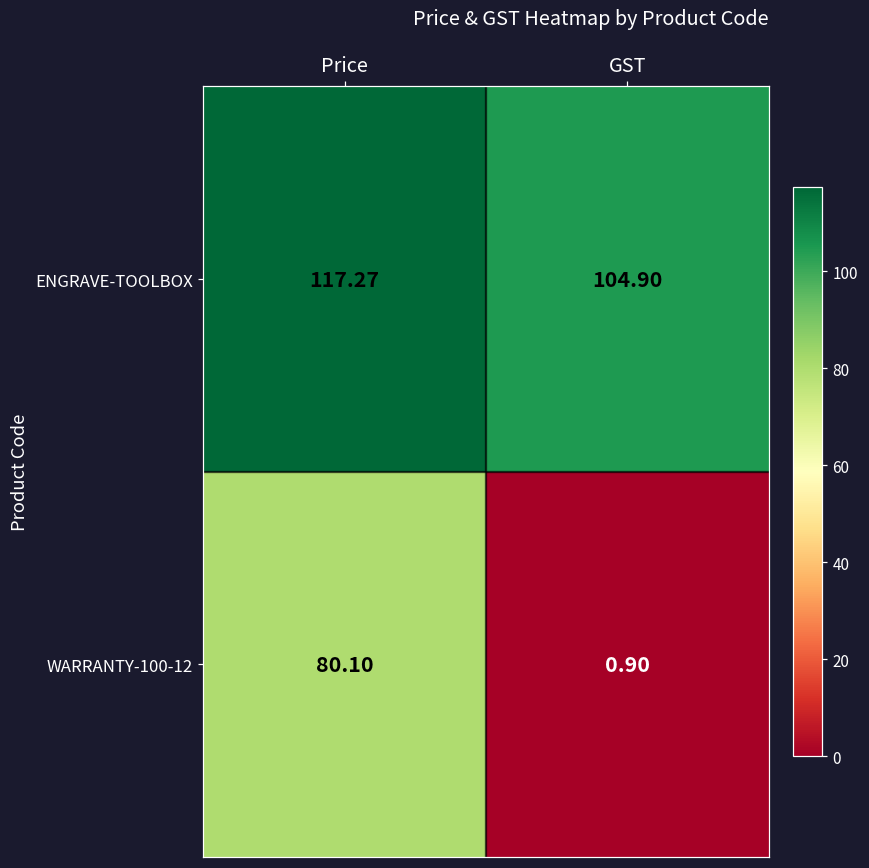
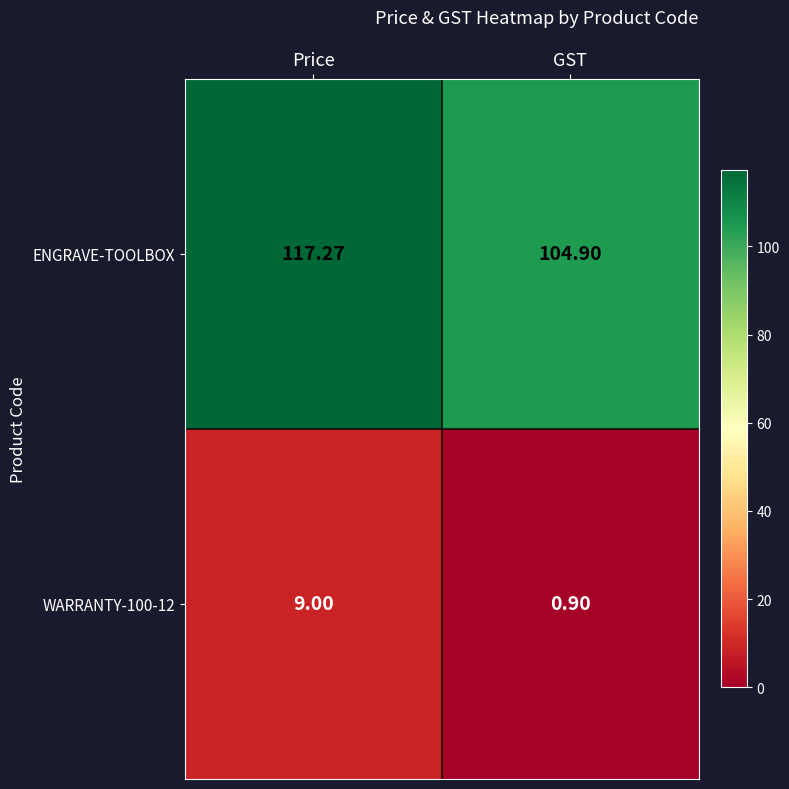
WARRANTY-100-12, Price: 80.10 -> 9.00
